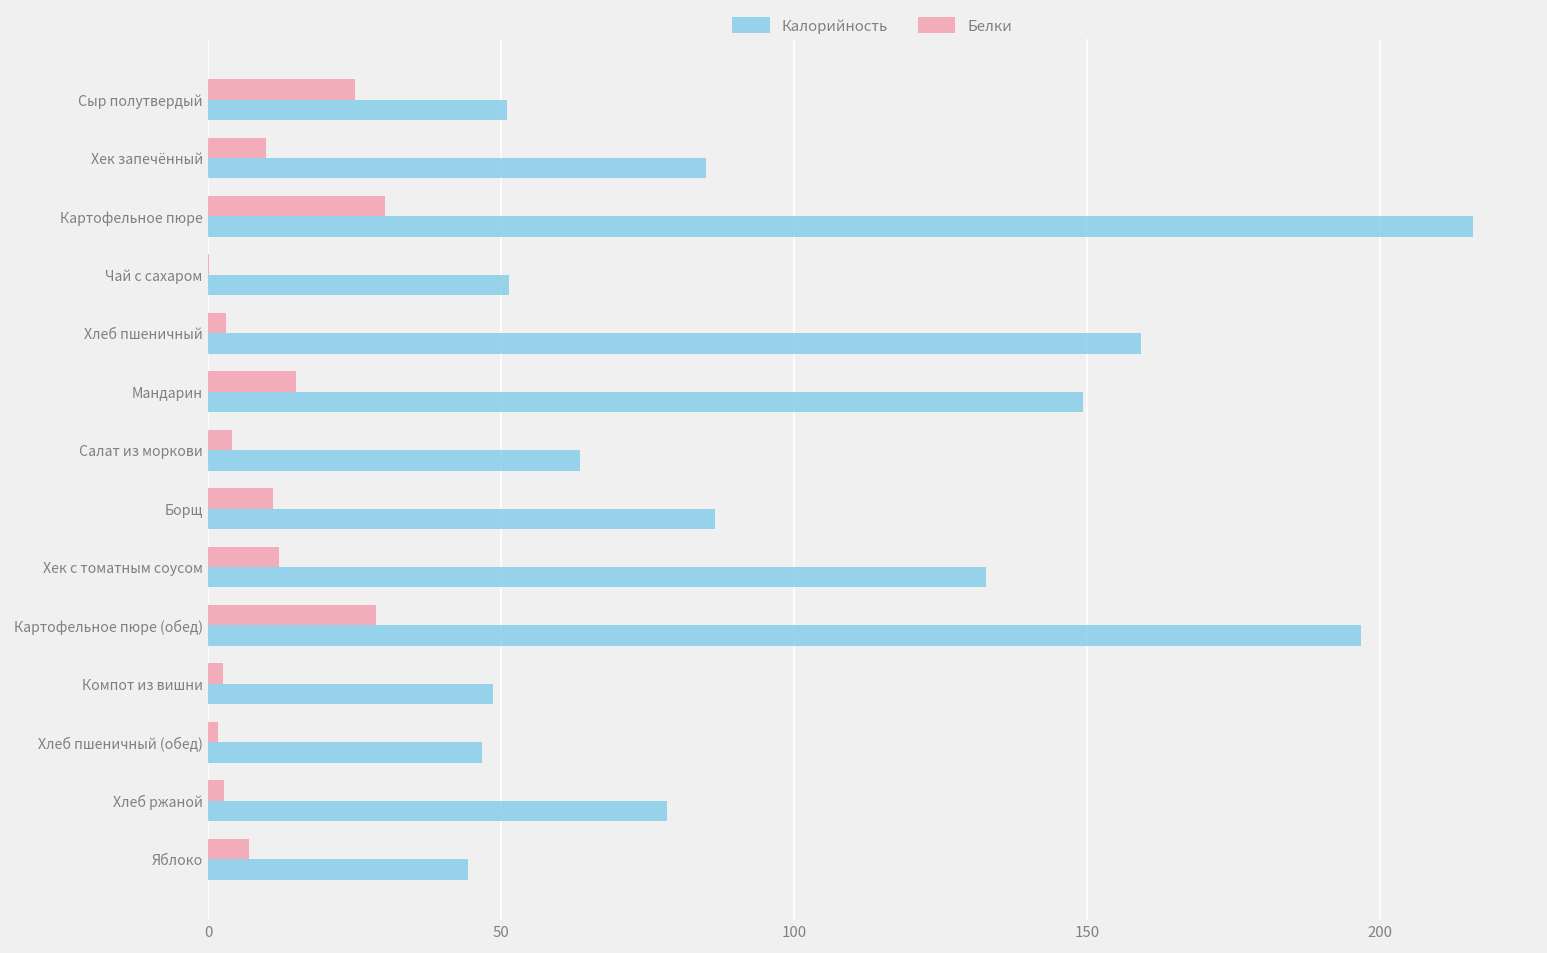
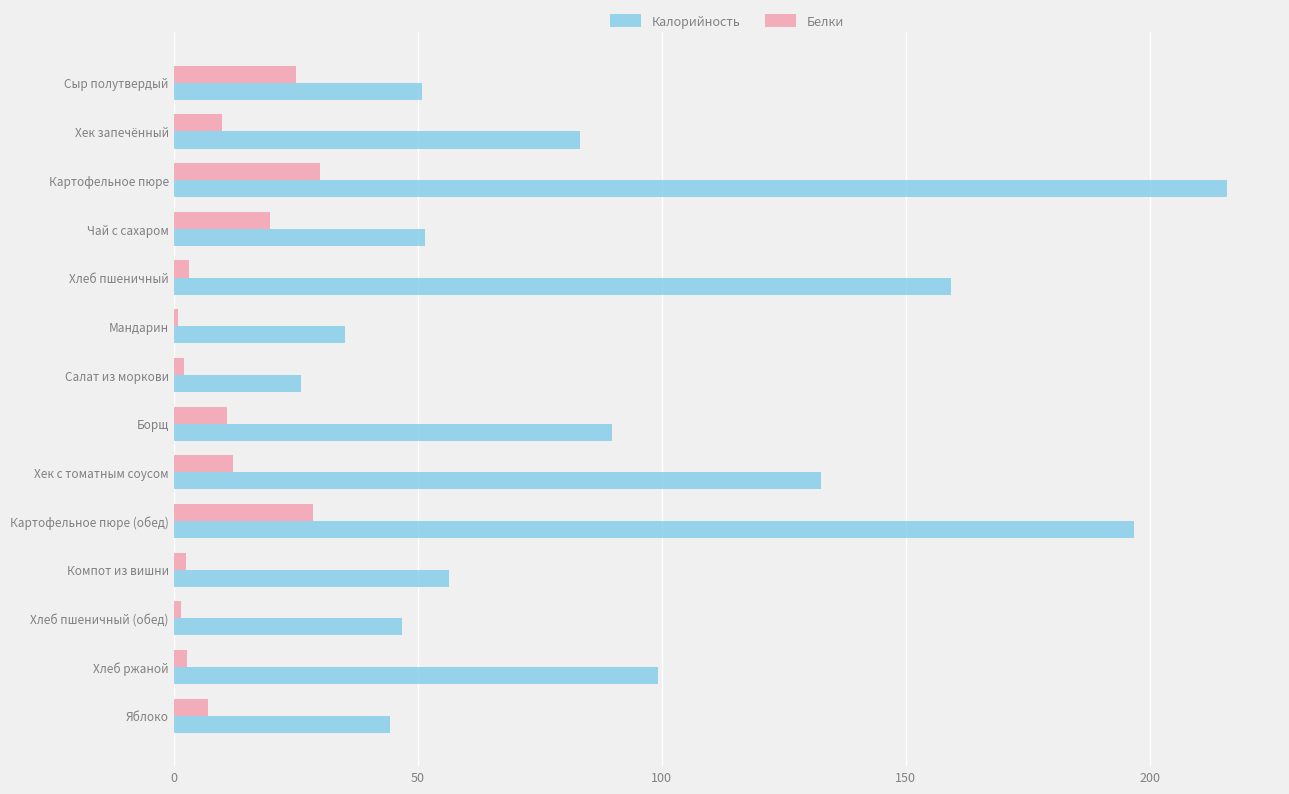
Калорийность, Хек запечённый: 85 -> 83
Белки, Чай с сахаром: 0 -> 20
Белки, Мандарин: 15 -> 1
Калорийность, Мандарин: 149 -> 35
Белки, Салат из моркови: 4 -> 2
Калорийность, Салат из моркови: 63 -> 26
Калорийность, Борщ: 87 -> 90
Калорийность, Компот из вишни: 49 -> 56
Калорийность, Хлеб ржаной: 78 -> 99
